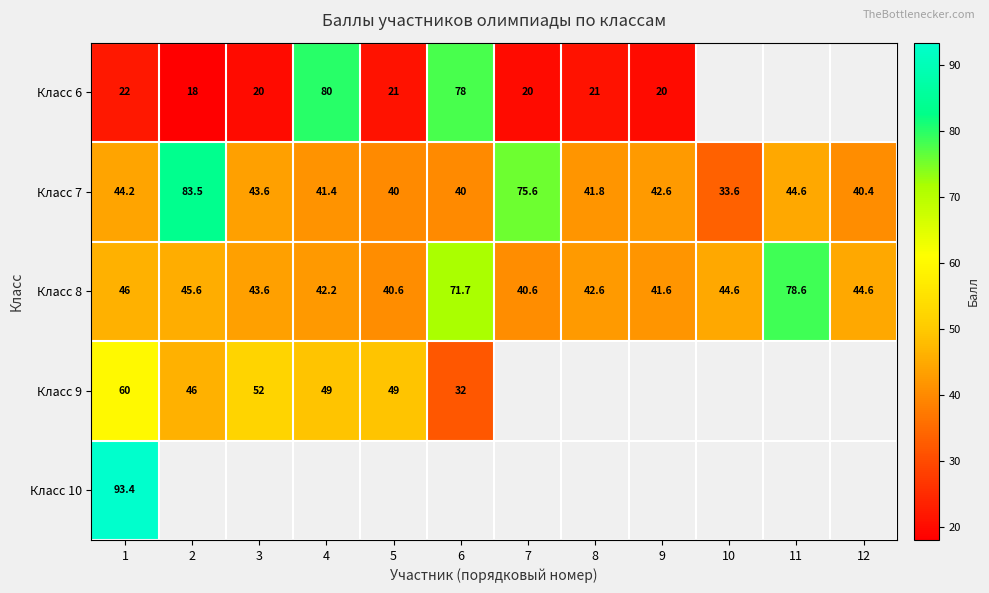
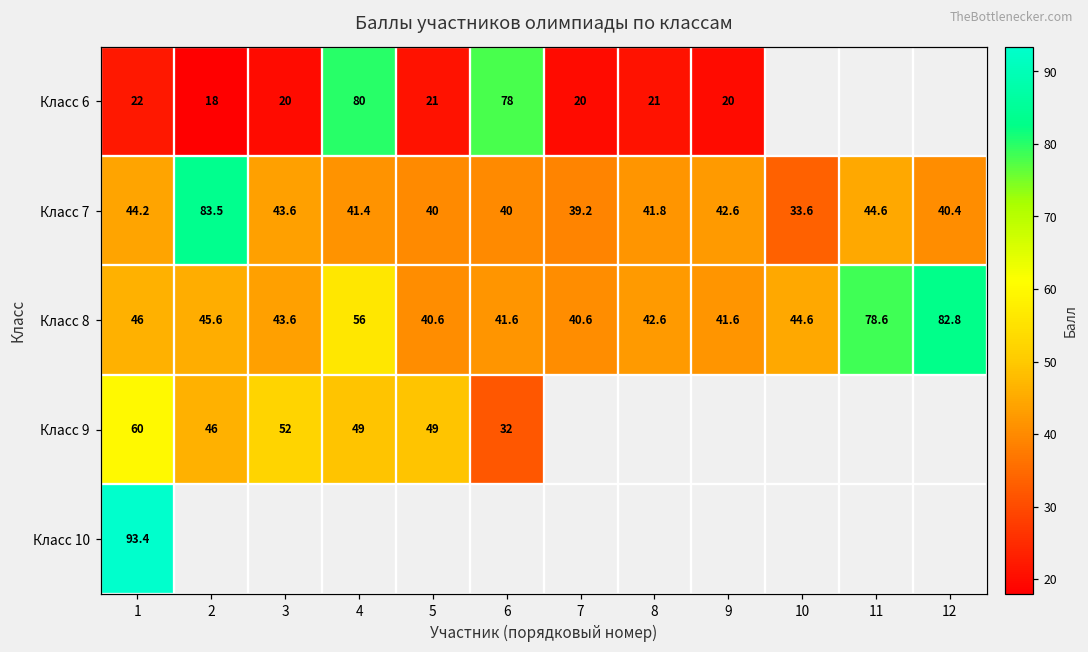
Класс 7, 7: 75.6 -> 39.2
Класс 8, 4: 42.2 -> 56
Класс 8, 6: 71.7 -> 41.6
Класс 8, 12: 44.6 -> 82.8
